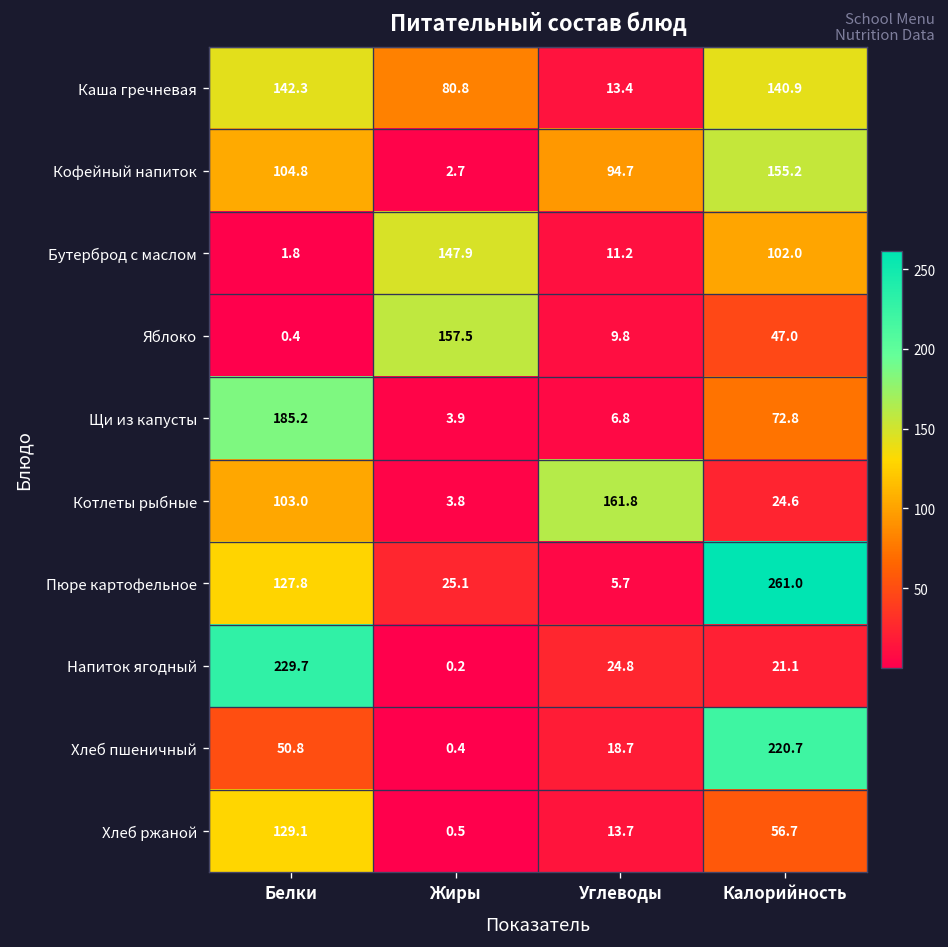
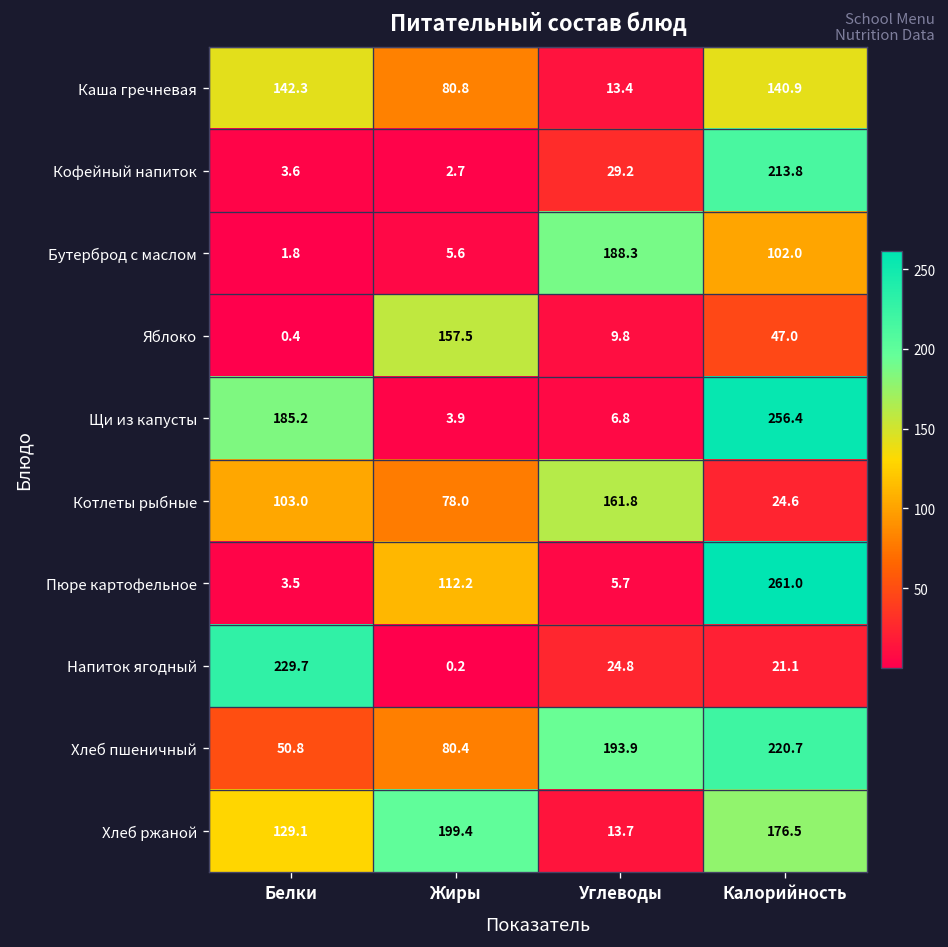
Кофейный напиток, Белки: 104.8 -> 3.6
Кофейный напиток, Углеводы: 94.7 -> 29.2
Кофейный напиток, Калорийность: 155.2 -> 213.8
Бутерброд с маслом, Жиры: 147.9 -> 5.6
Бутерброд с маслом, Углеводы: 11.2 -> 188.3
Щи из капусты, Калорийность: 72.8 -> 256.4
Котлеты рыбные, Жиры: 3.8 -> 78.0
Пюре картофельное, Белки: 127.8 -> 3.5
Пюре картофельное, Жиры: 25.1 -> 112.2
Хлеб пшеничный, Жиры: 0.4 -> 80.4
Хлеб пшеничный, Углеводы: 18.7 -> 193.9
Хлеб ржаной, Жиры: 0.5 -> 199.4
Хлеб ржаной, Калорийность: 56.7 -> 176.5
